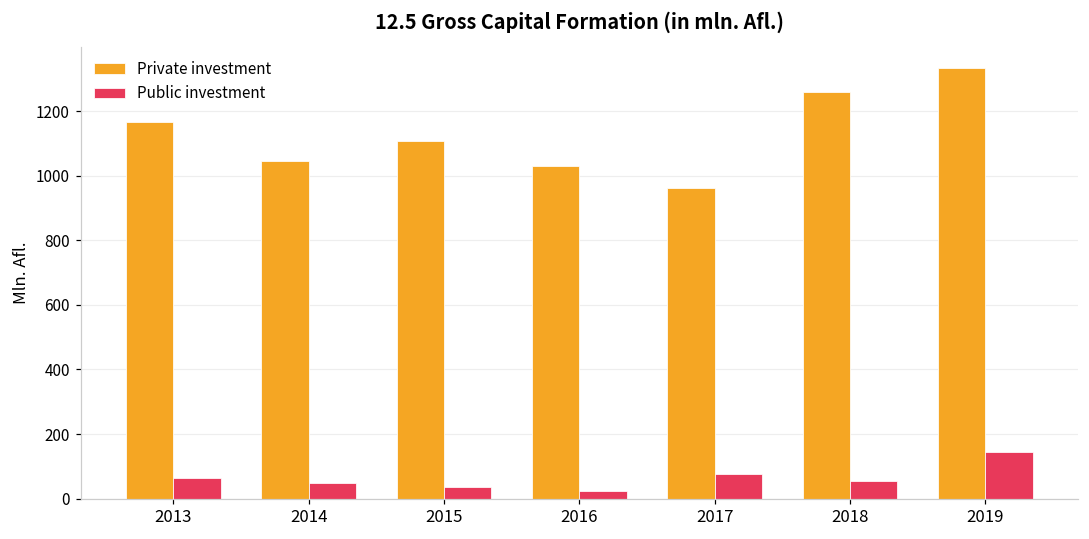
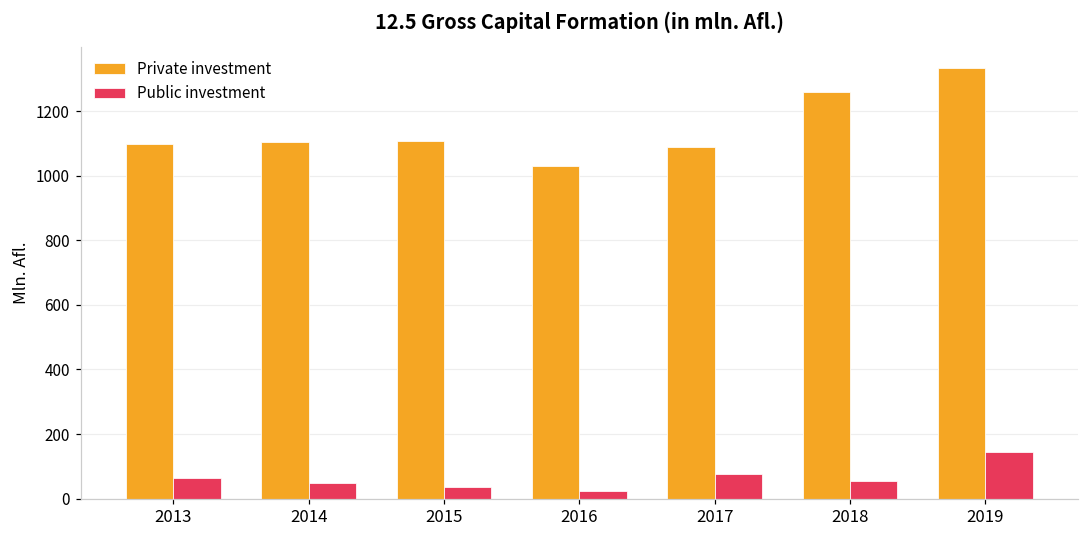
Private investment, 2013: 1170 -> 1100
Private investment, 2014: 1050 -> 1100
Private investment, 2017: 960 -> 1090
